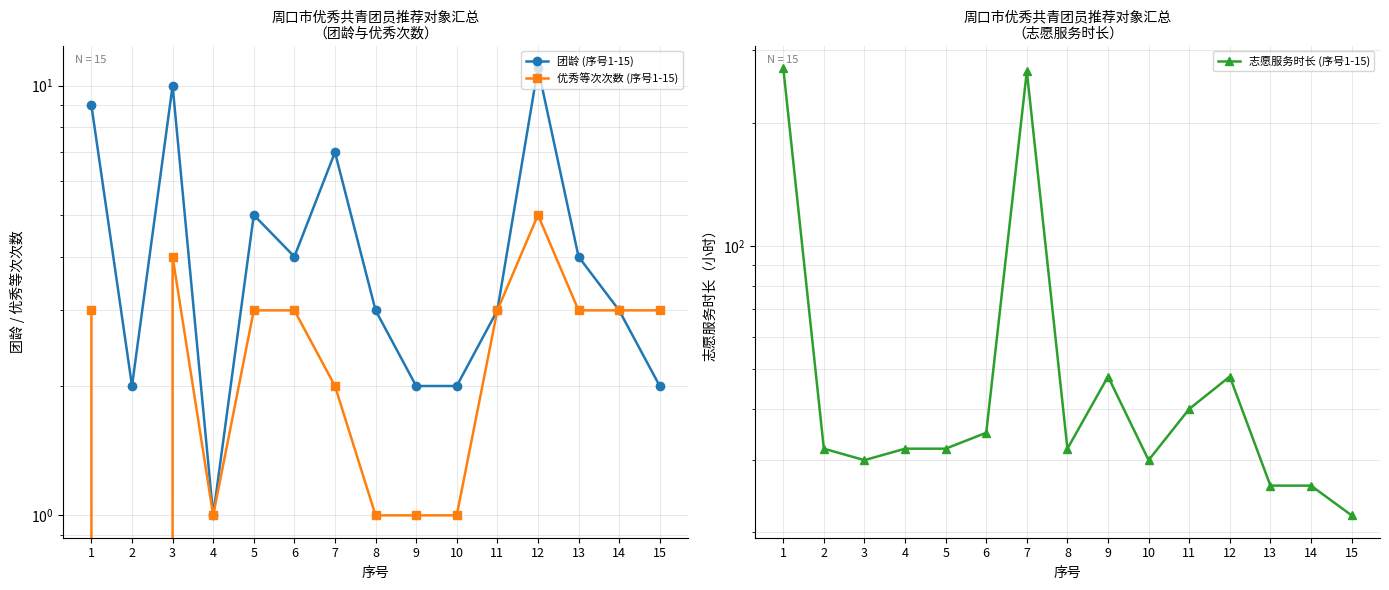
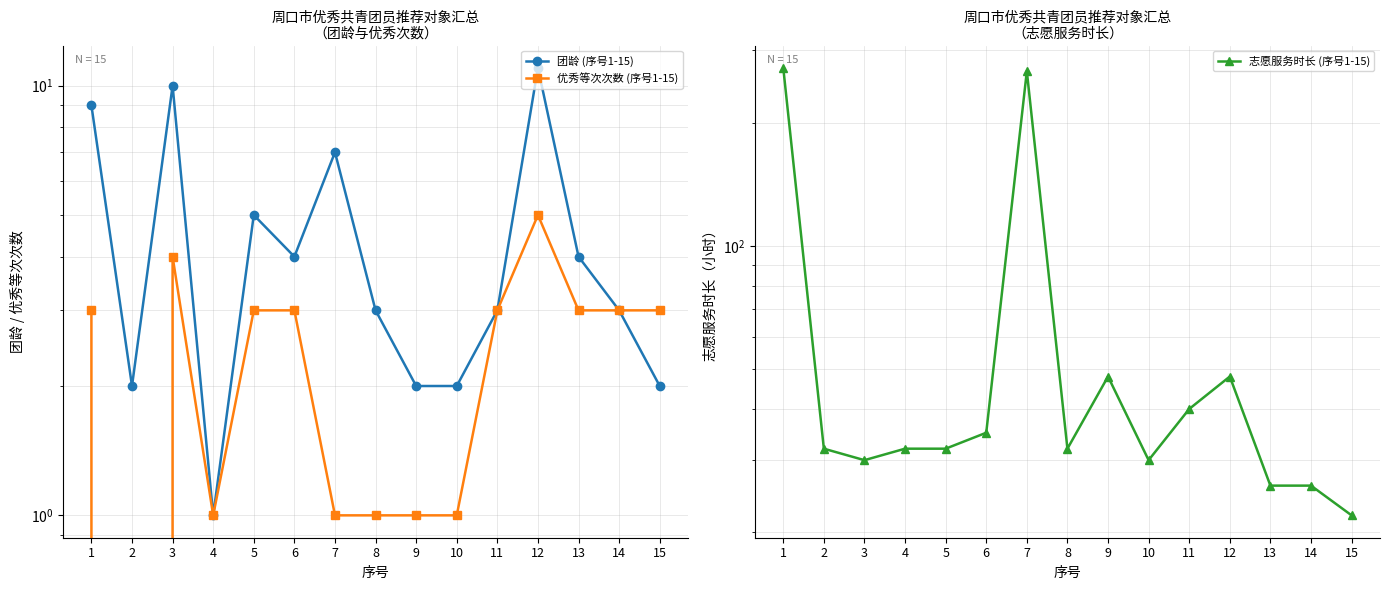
周口市优秀共青团员推荐对象汇总 （团龄与优秀次数）, 优秀等次次数 (序号1-15), 7: 2 -> 1
